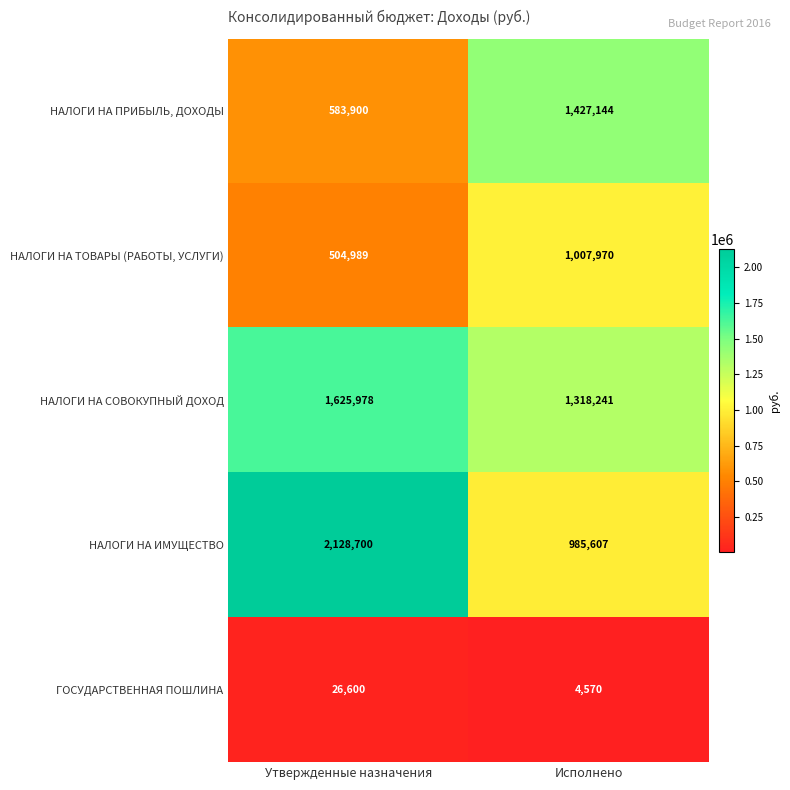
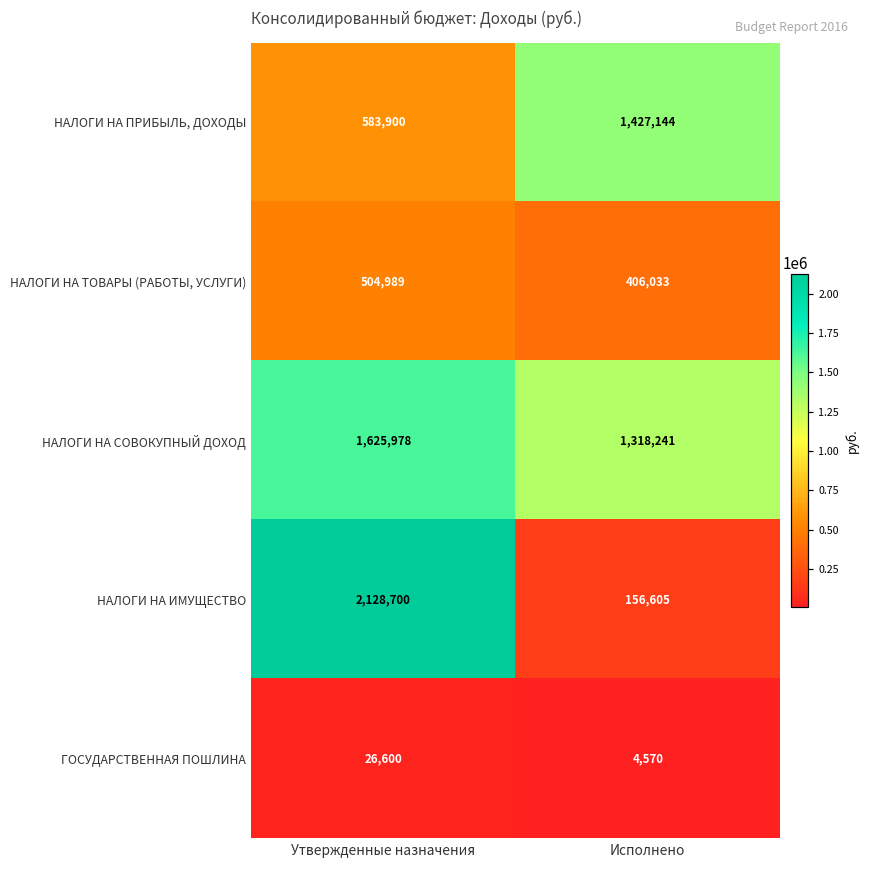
НАЛОГИ НА ТОВАРЫ (РАБОТЫ, УСЛУГИ), Исполнено: 1,007,970 -> 406,033
НАЛОГИ НА ИМУЩЕСТВО, Исполнено: 985,607 -> 156,605
